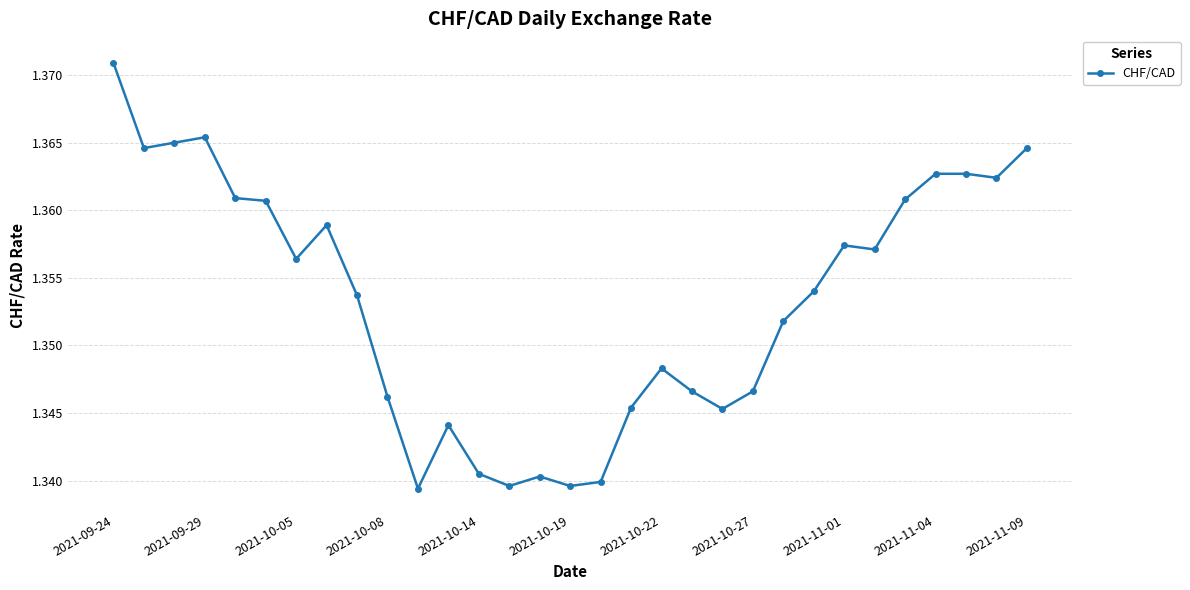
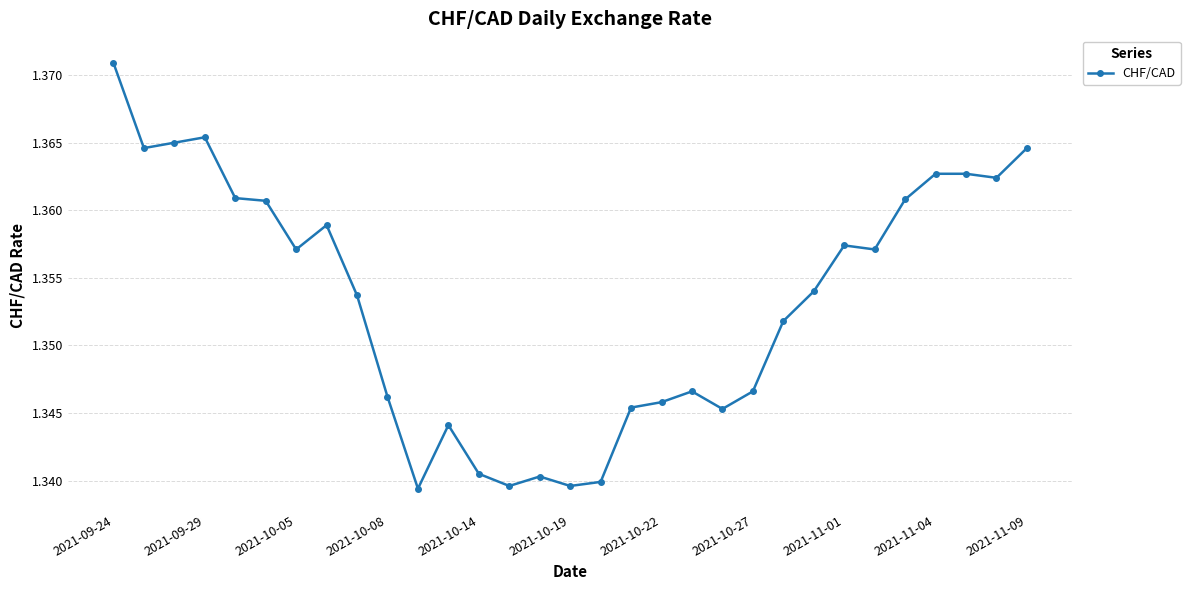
2021-10-05: 1.3564 -> 1.3571
2021-10-22: 1.3483 -> 1.3458
